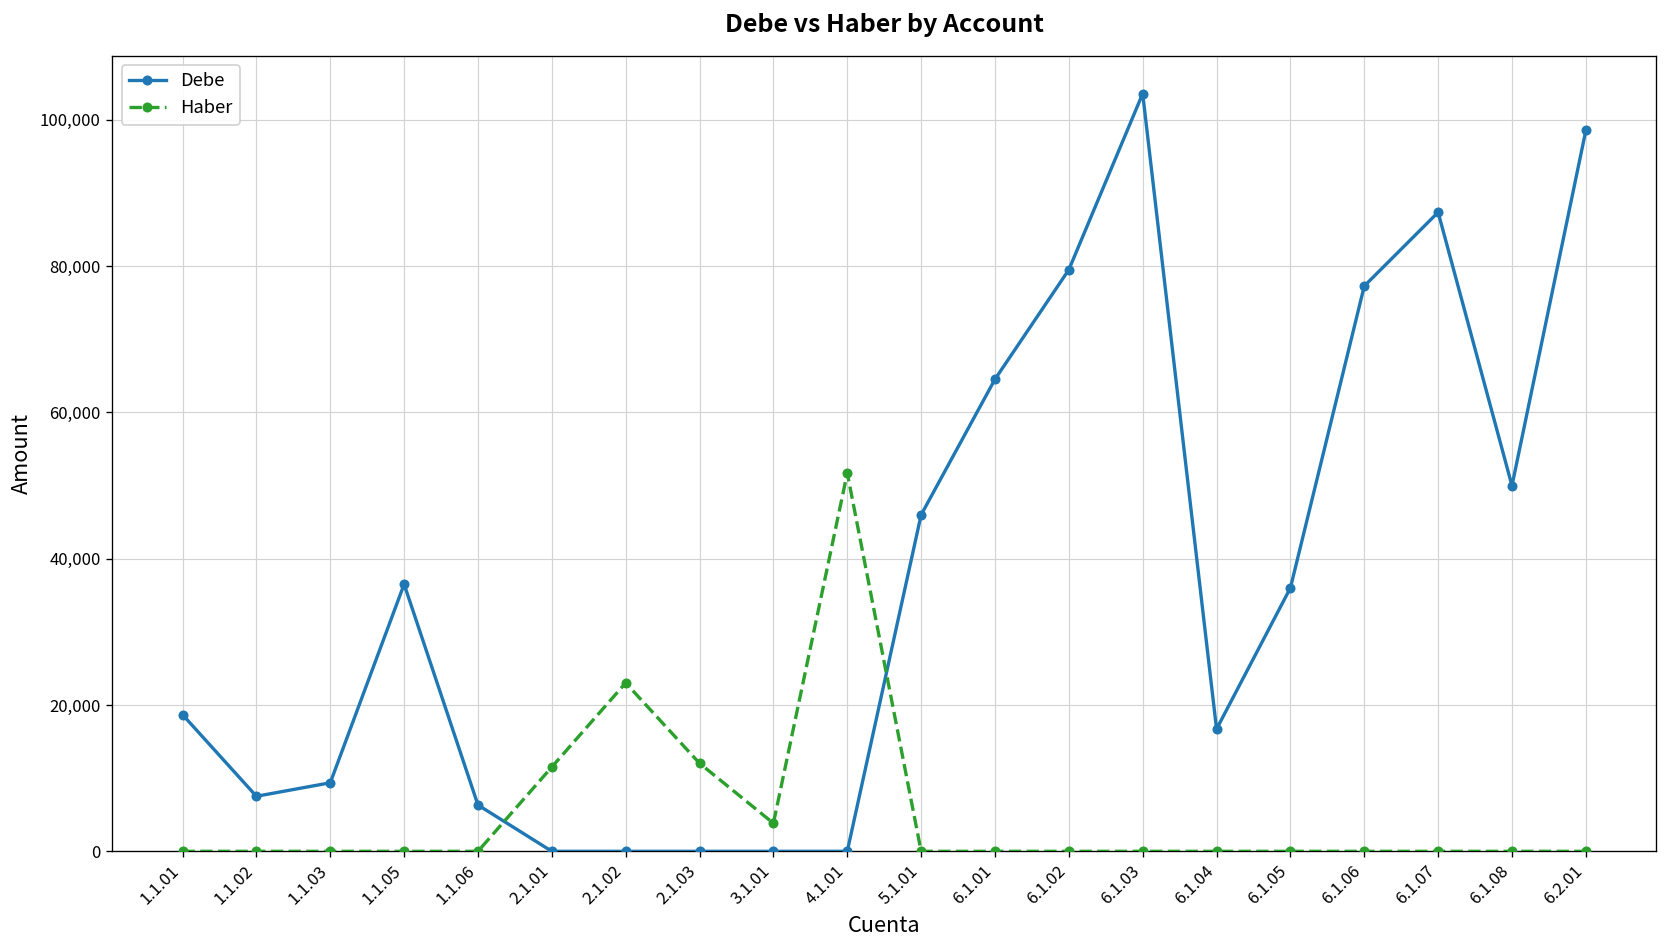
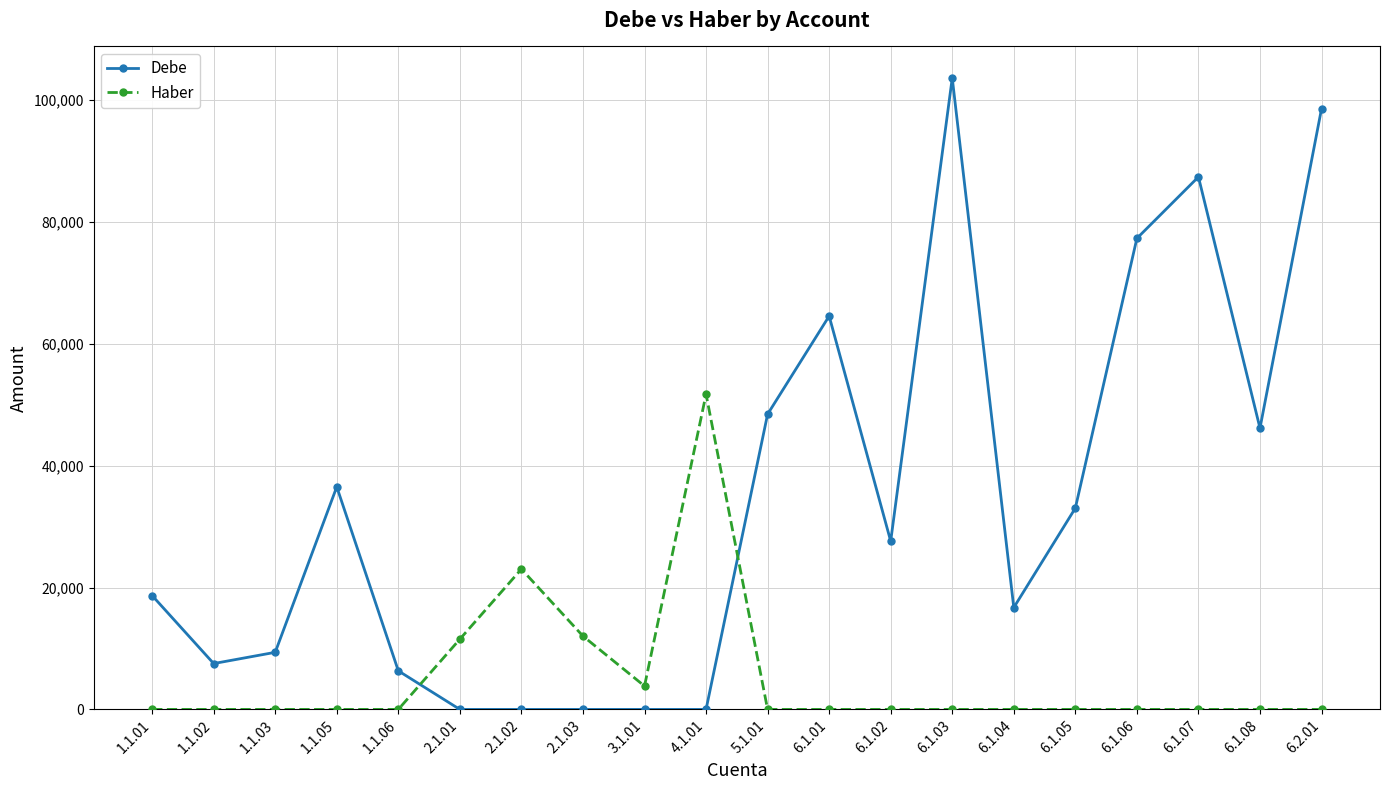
Debe, 5.1.01: 46,000 -> 48,000
Debe, 6.1.02: 80,000 -> 28,000
Debe, 6.1.05: 36,000 -> 33,000
Debe, 6.1.08: 50,000 -> 46,000
